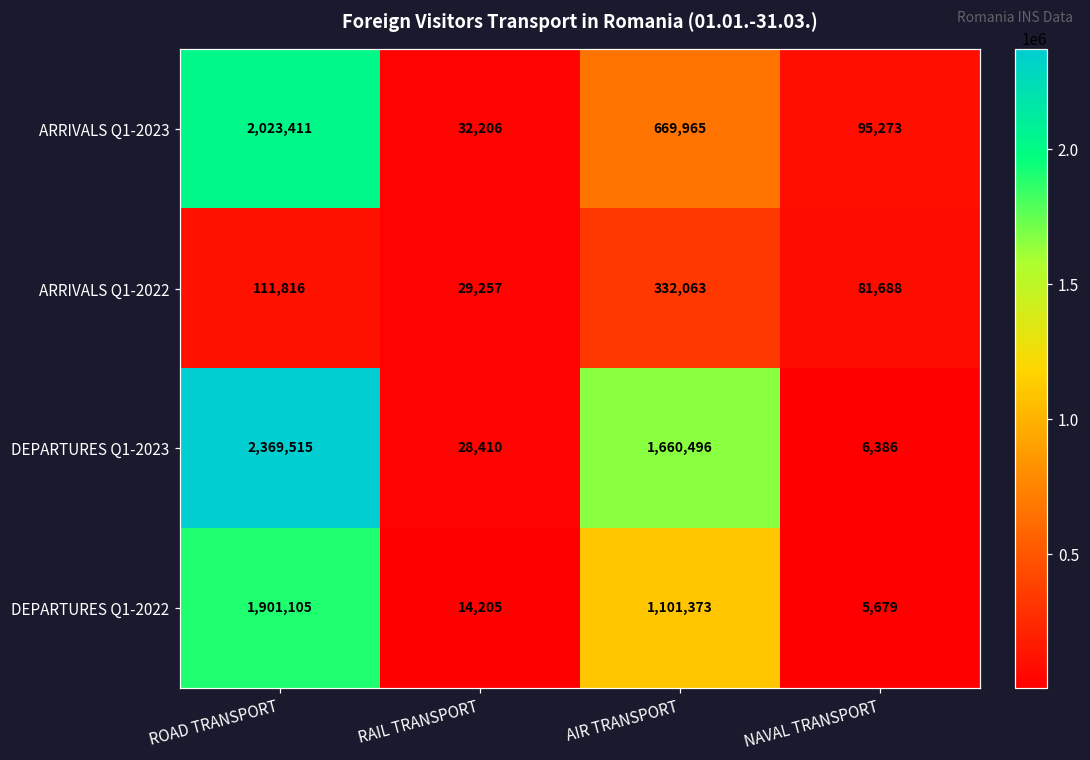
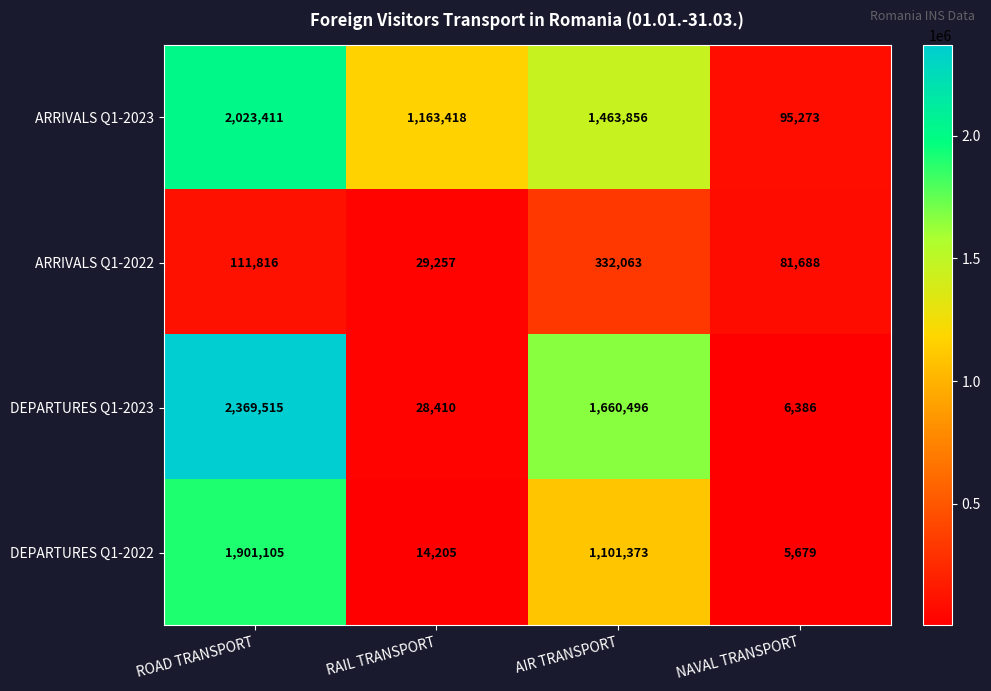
ARRIVALS Q1-2023, RAIL TRANSPORT: 32,206 -> 1,163,418
ARRIVALS Q1-2023, AIR TRANSPORT: 669,965 -> 1,463,856
